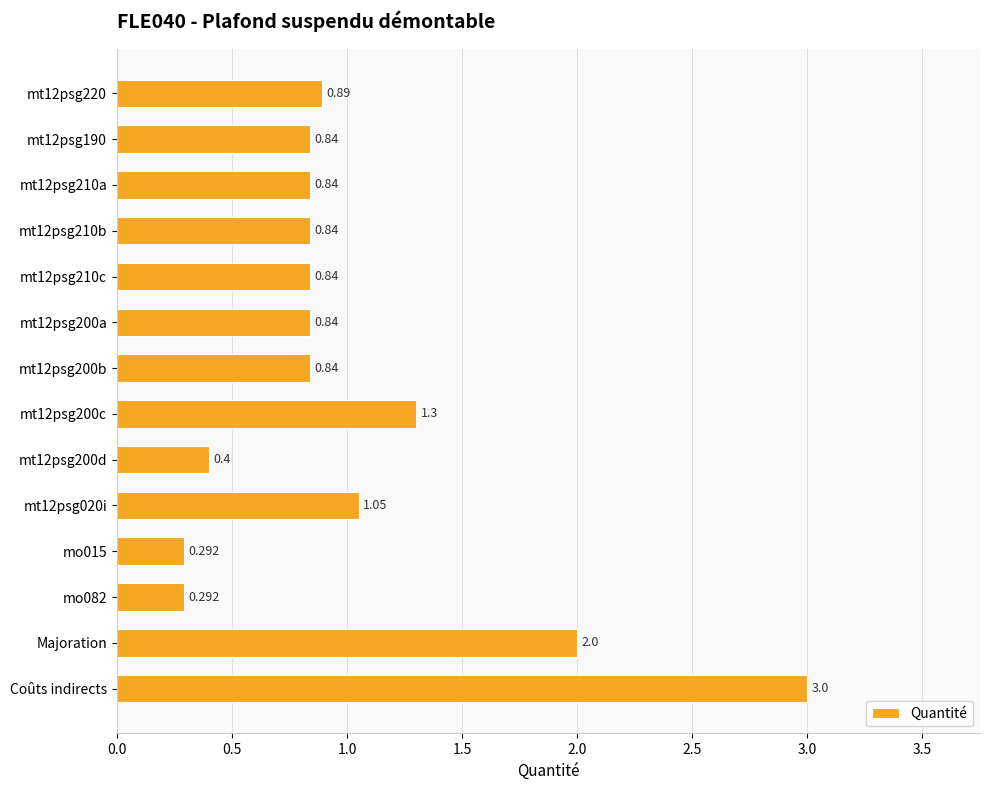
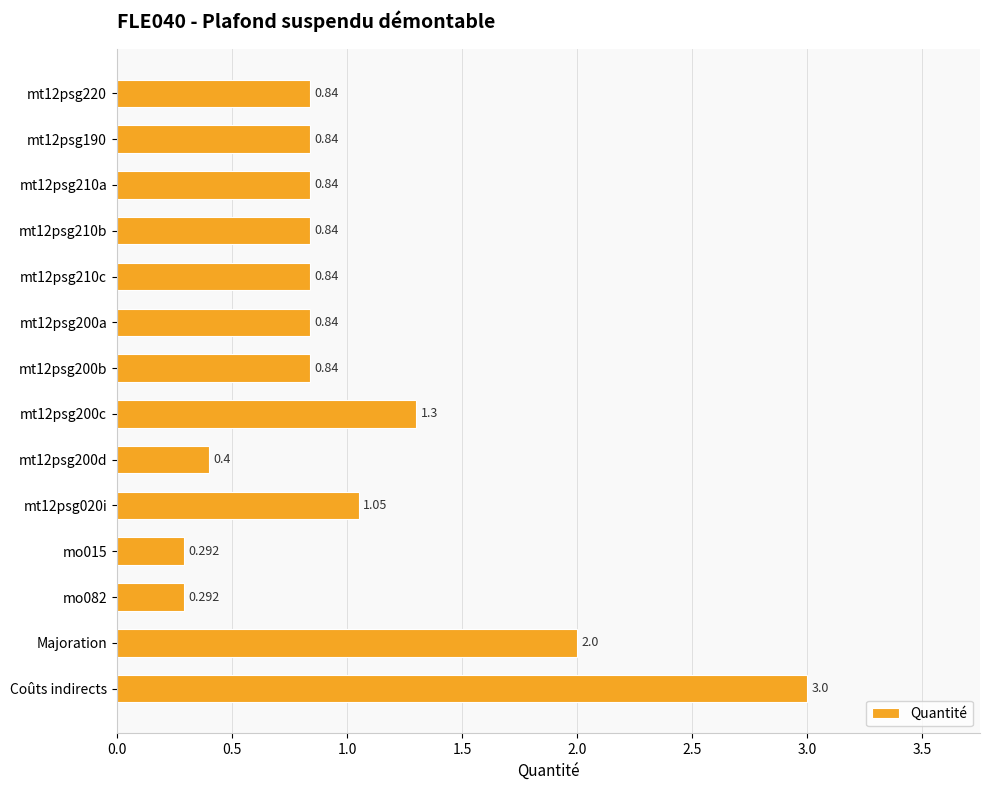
mt12psg220: 0.89 -> 0.84
